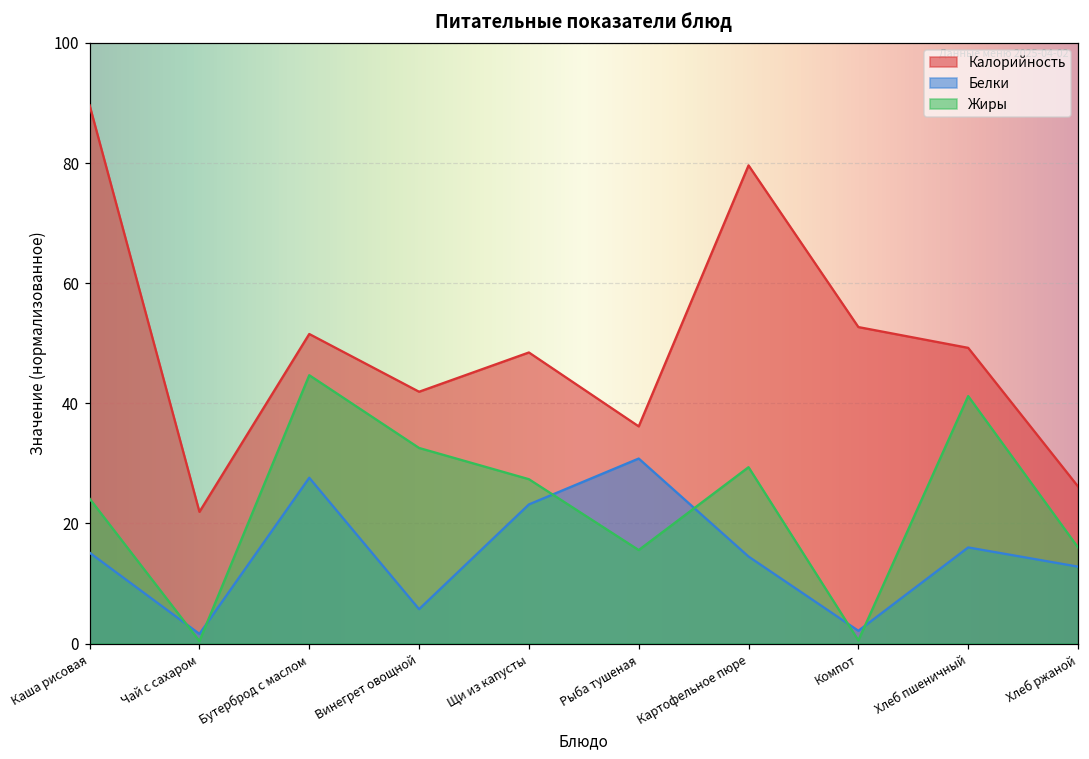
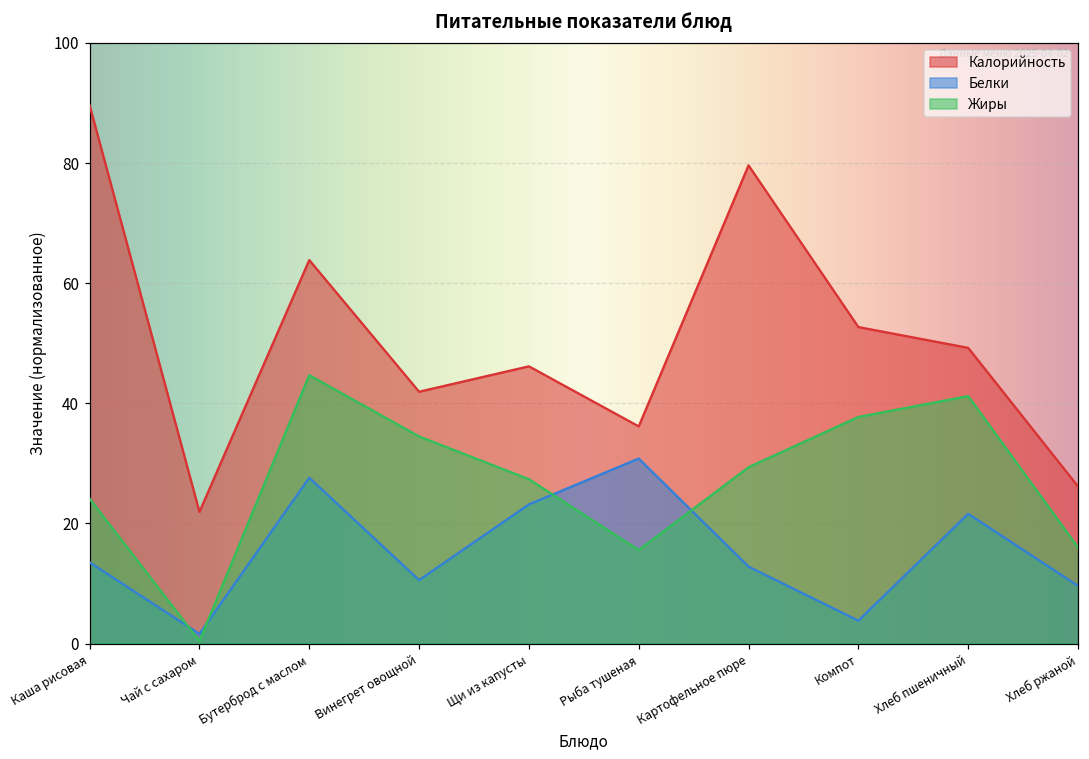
Белки, Каша рисовая: 15 -> 14
Калорийность, Бутерброд с маслом: 52 -> 64
Белки, Винегрет овощной: 6 -> 11
Жиры, Винегрет овощной: 33 -> 34
Калорийность, Щи из капусты: 48 -> 46
Белки, Картофельное пюре: 14 -> 13
Белки, Компот: 2 -> 4
Жиры, Компот: 1 -> 38
Белки, Хлеб пшеничный: 16 -> 22
Белки, Хлеб ржаной: 13 -> 10
